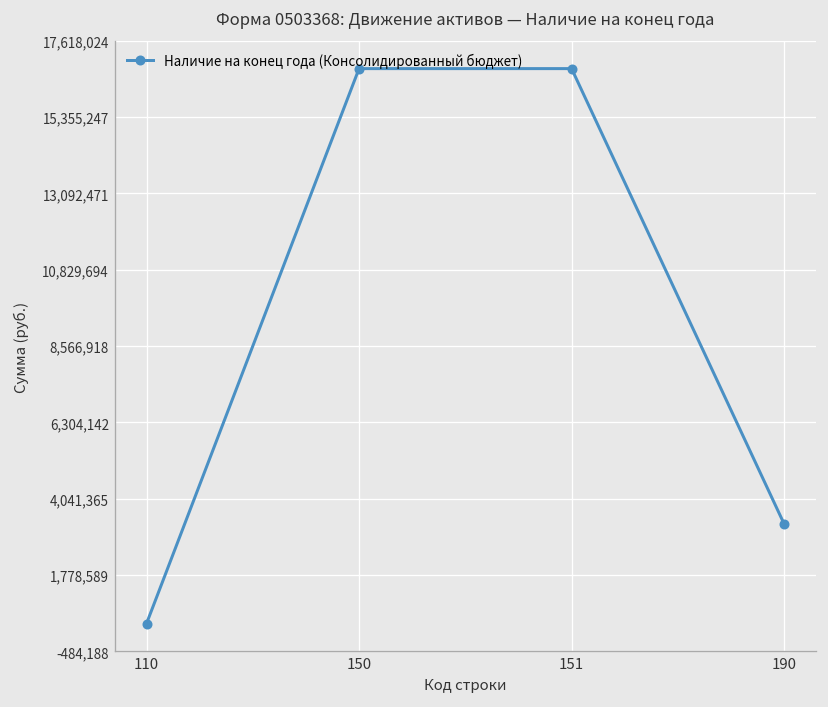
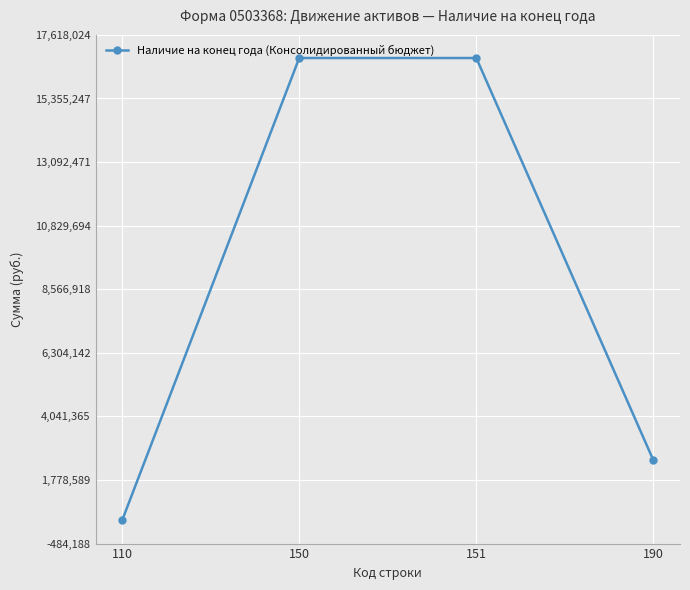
190: 3,300,000 -> 2,500,000
